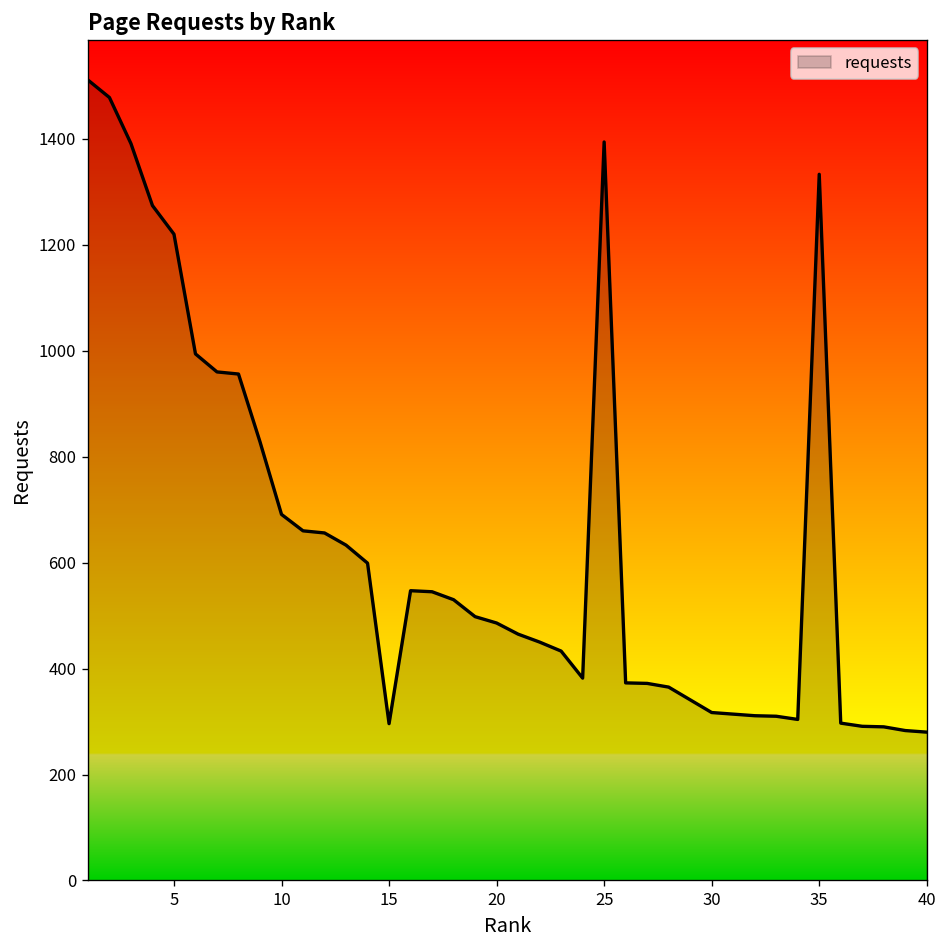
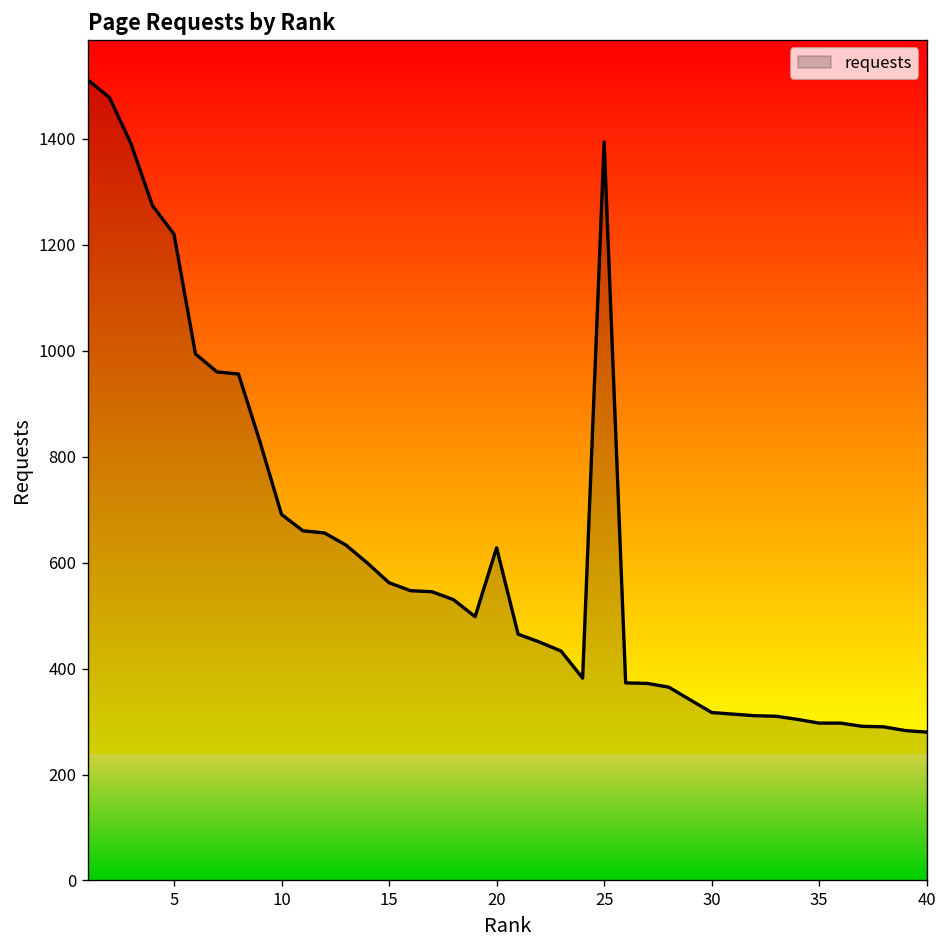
15: 300 -> 560
20: 490 -> 630
35: 1330 -> 300
